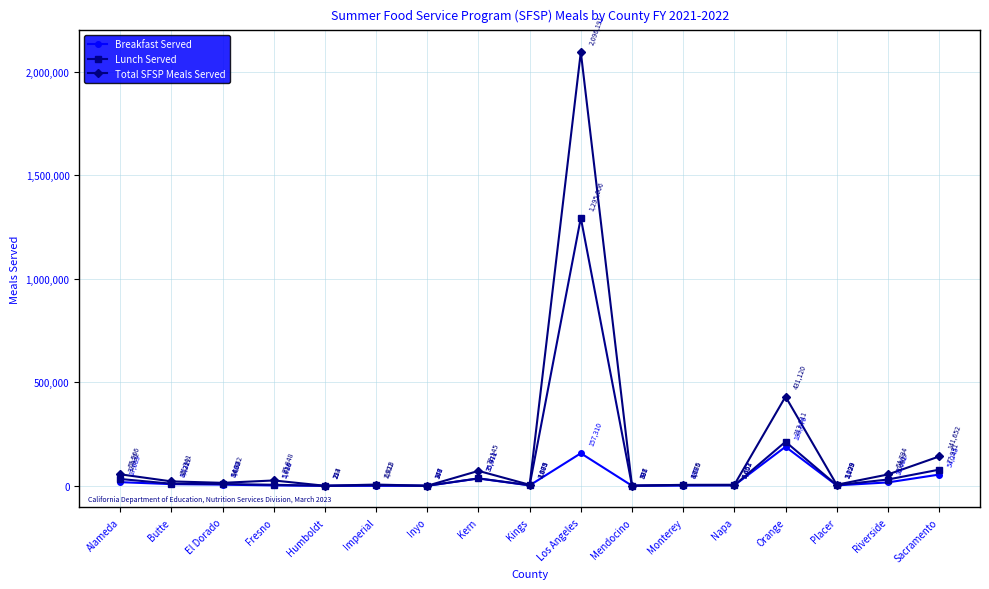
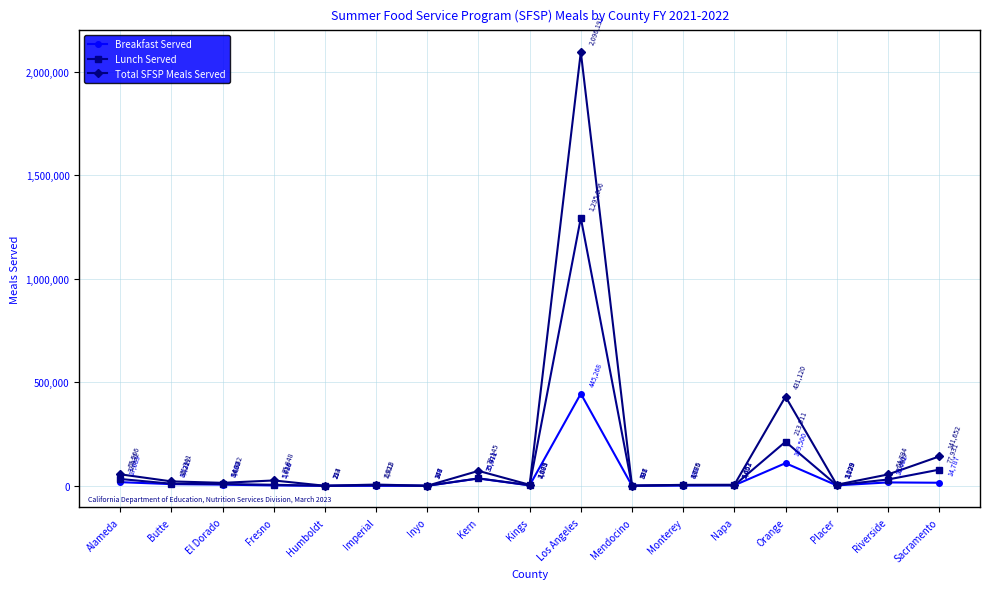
Breakfast Served, Los Angeles: 157,310 -> 445,268
Breakfast Served, Orange: 188,676 -> 109,500
Breakfast Served, Sacramento: 54,245 -> 14,787
